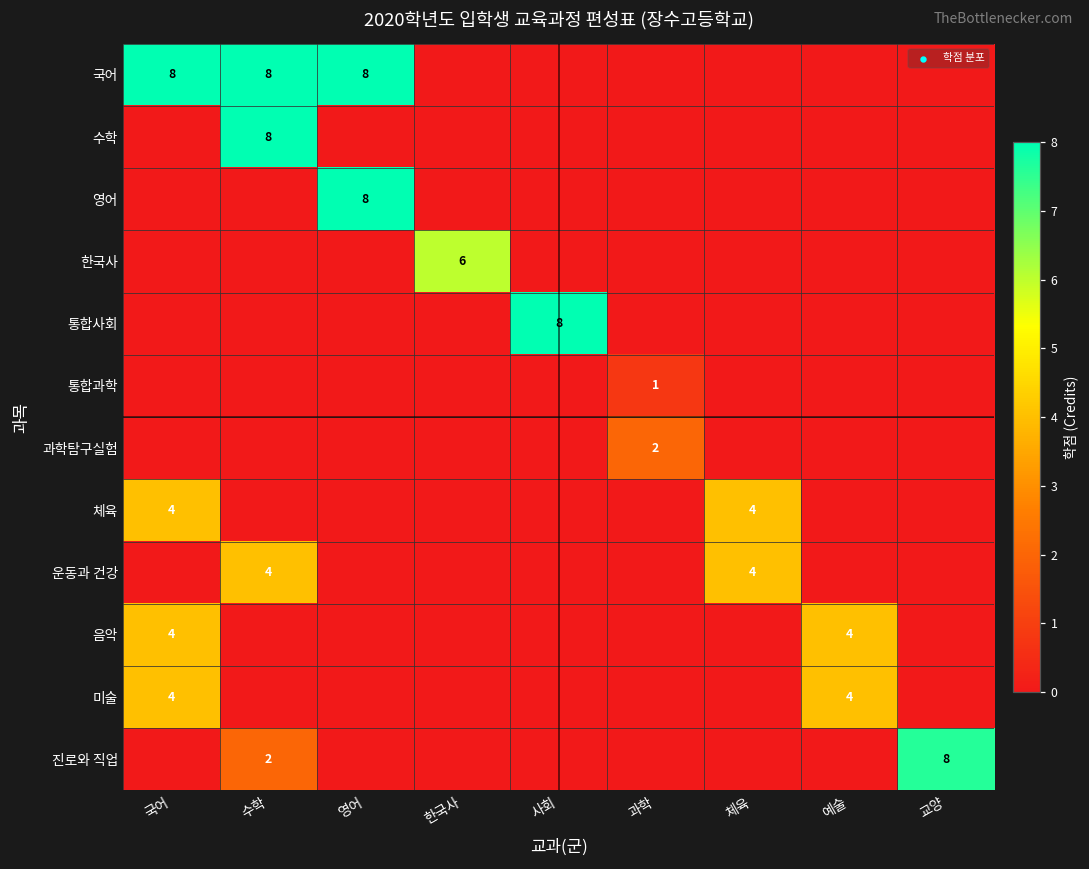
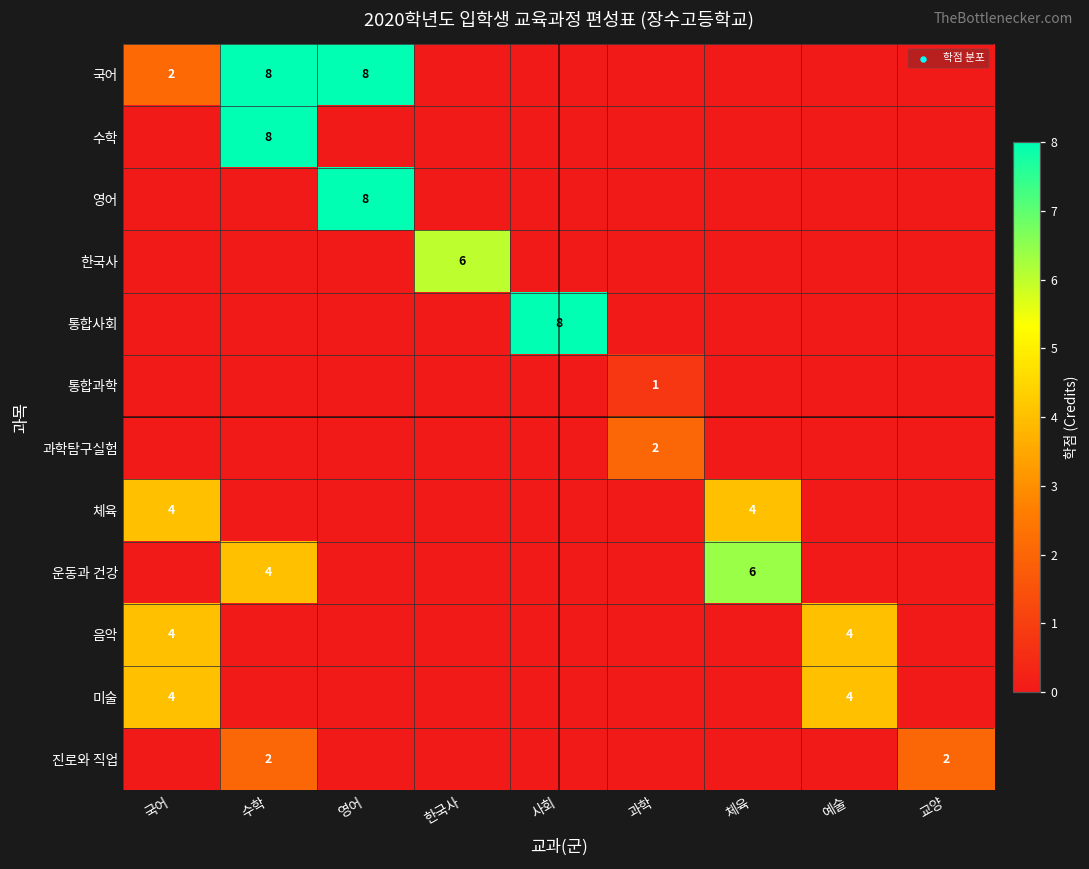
국어, 국어: 8 -> 2
운동과 건강, 체육: 4 -> 6
진로와 직업, 교양: 8 -> 2
